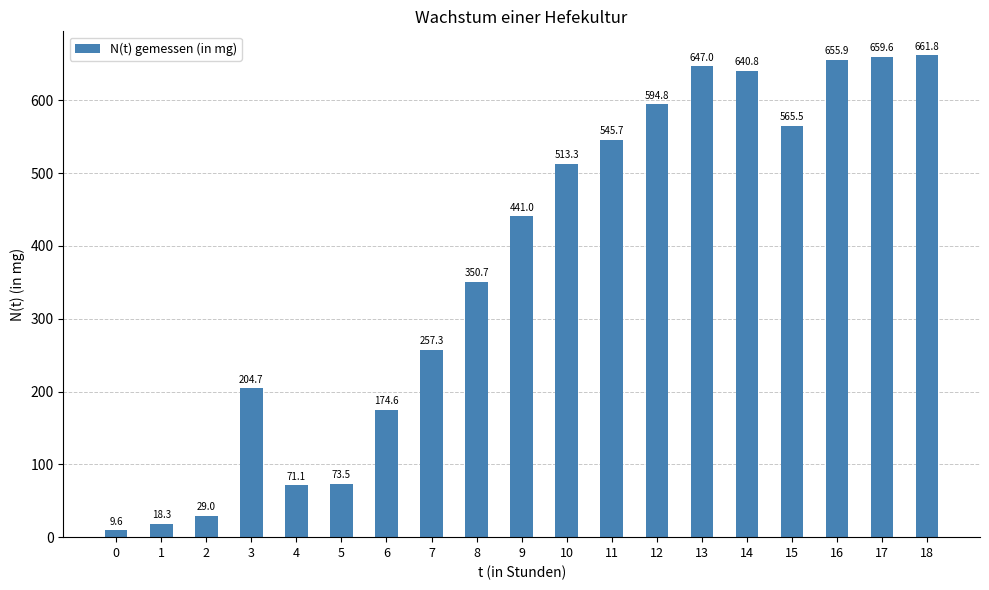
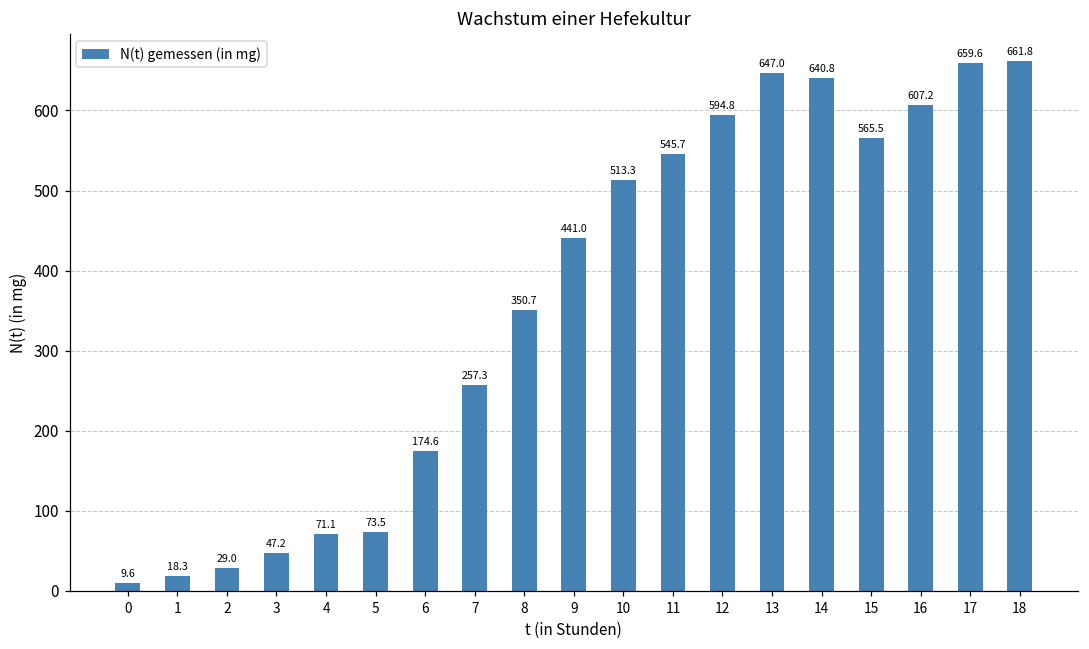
3: 204.7 -> 47.2
16: 655.9 -> 607.2
